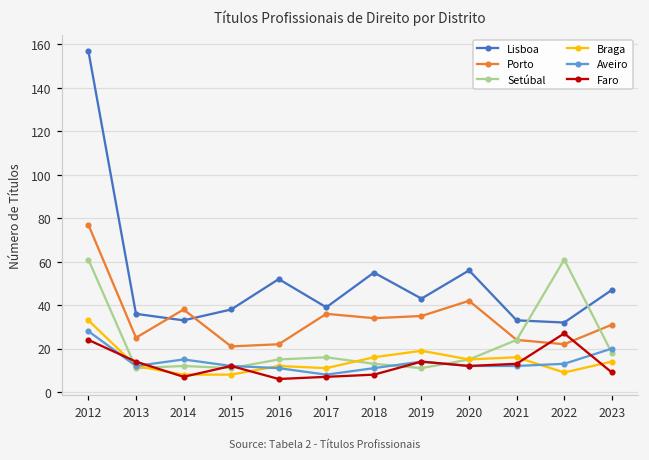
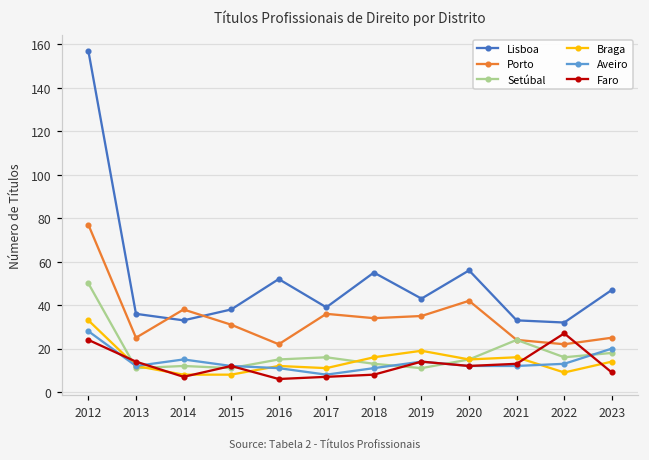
Setúbal, 2012: 61 -> 50
Porto, 2015: 21 -> 31
Setúbal, 2022: 61 -> 16
Porto, 2023: 31 -> 25
